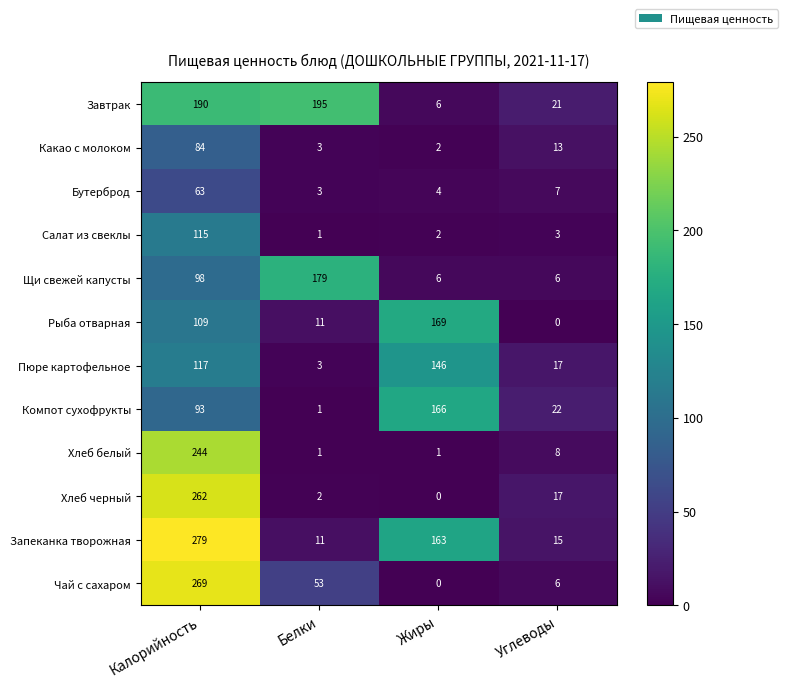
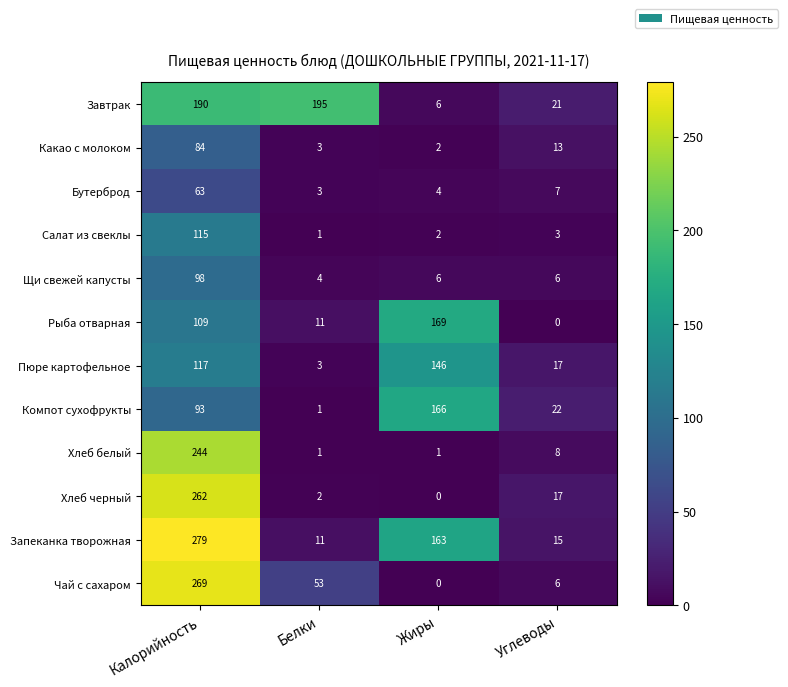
Щи свежей капусты, Белки: 179 -> 4
